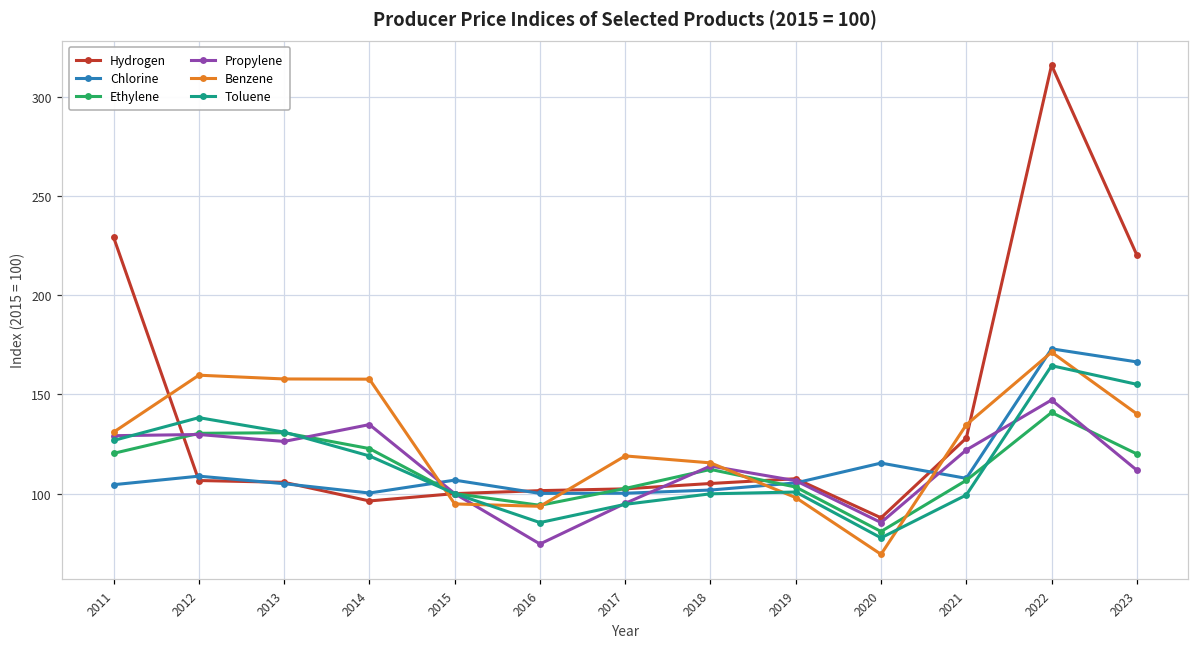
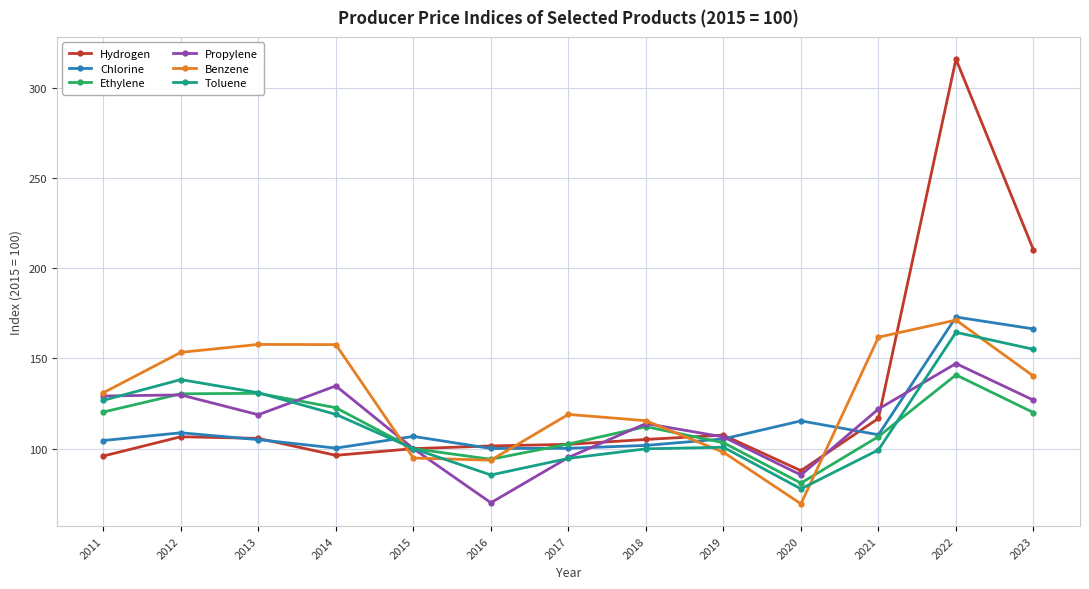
Hydrogen, 2011: 229 -> 96
Benzene, 2012: 160 -> 153
Propylene, 2013: 126 -> 119
Propylene, 2016: 75 -> 70
Hydrogen, 2021: 128 -> 117
Benzene, 2021: 135 -> 162
Hydrogen, 2023: 220 -> 210
Propylene, 2023: 112 -> 127
